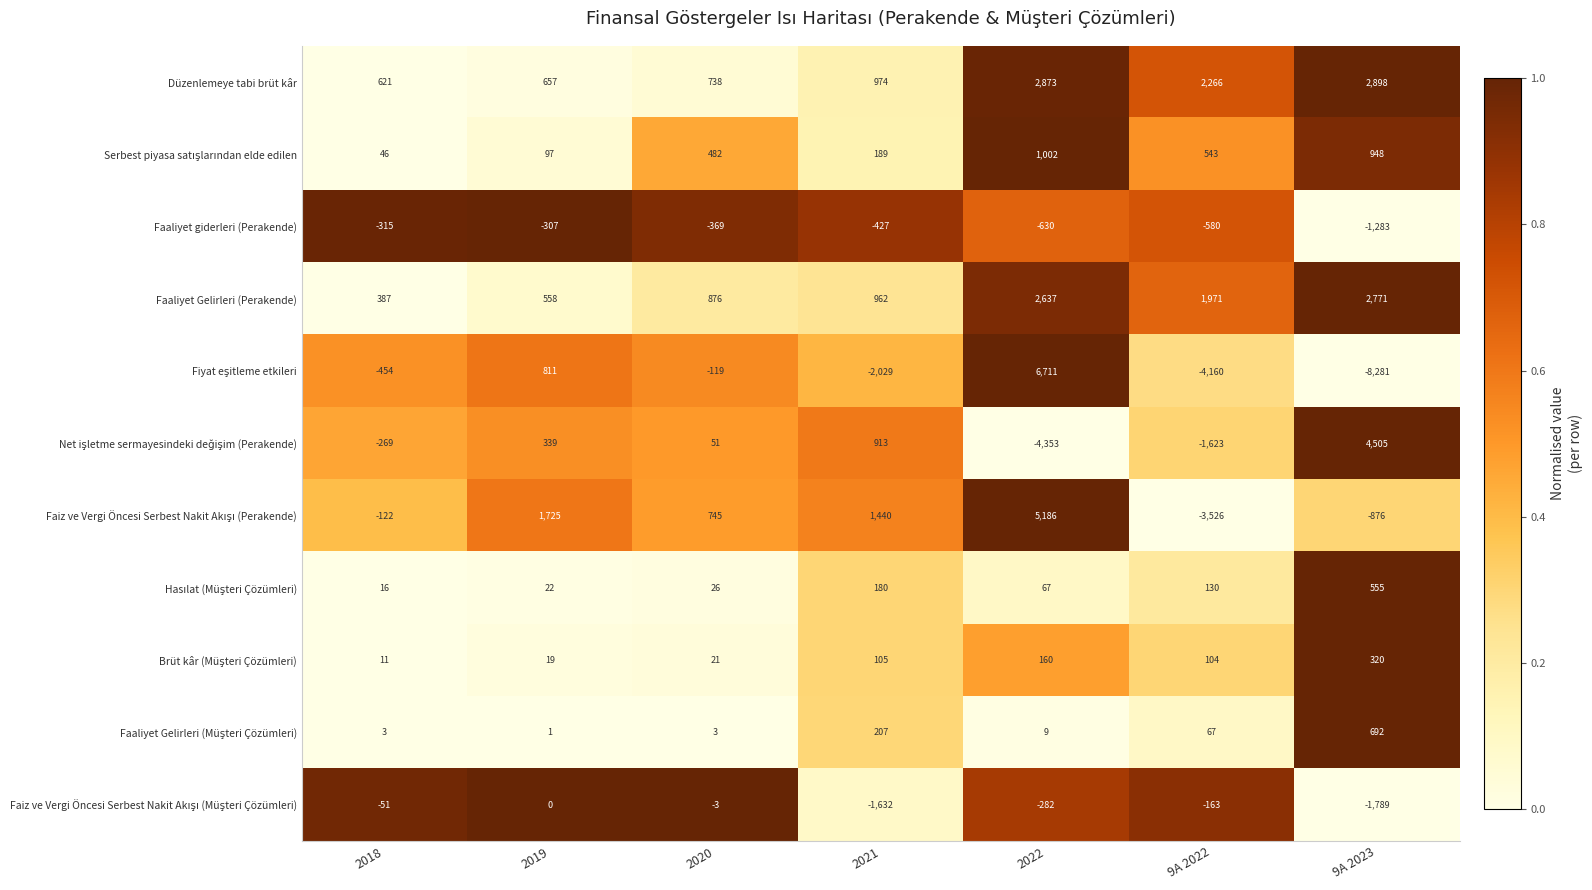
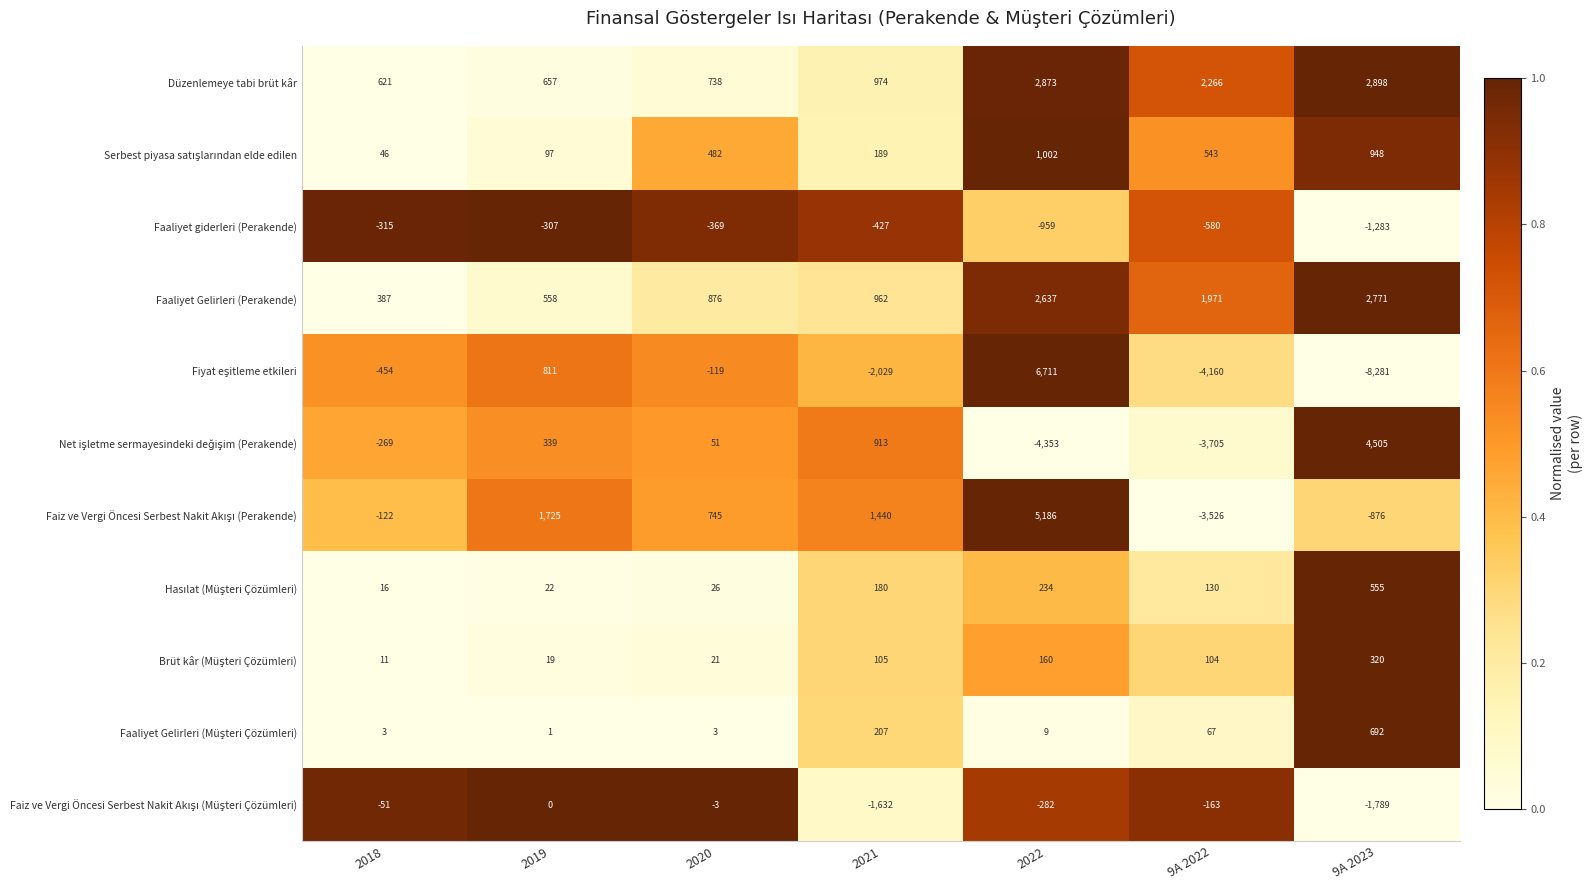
Faaliyet giderleri (Perakende), 2022: -630 -> -959
Net işletme sermayesindeki değişim (Perakende), 9A 2022: -1,623 -> -3,705
Hasılat (Müşteri Çözümleri), 2022: 67 -> 234
